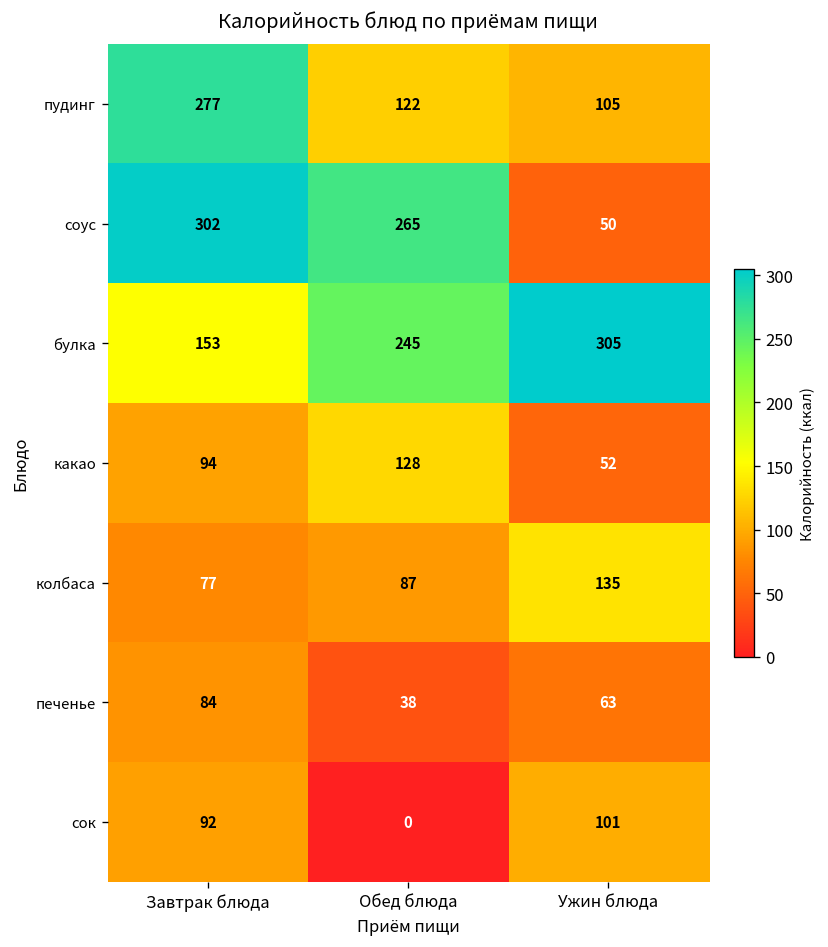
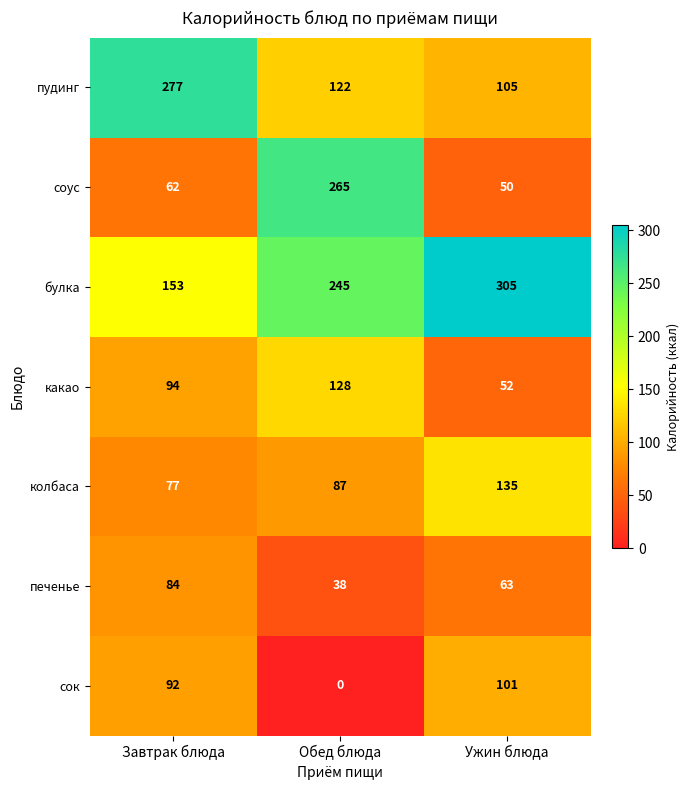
соус, Завтрак блюда: 302 -> 62
